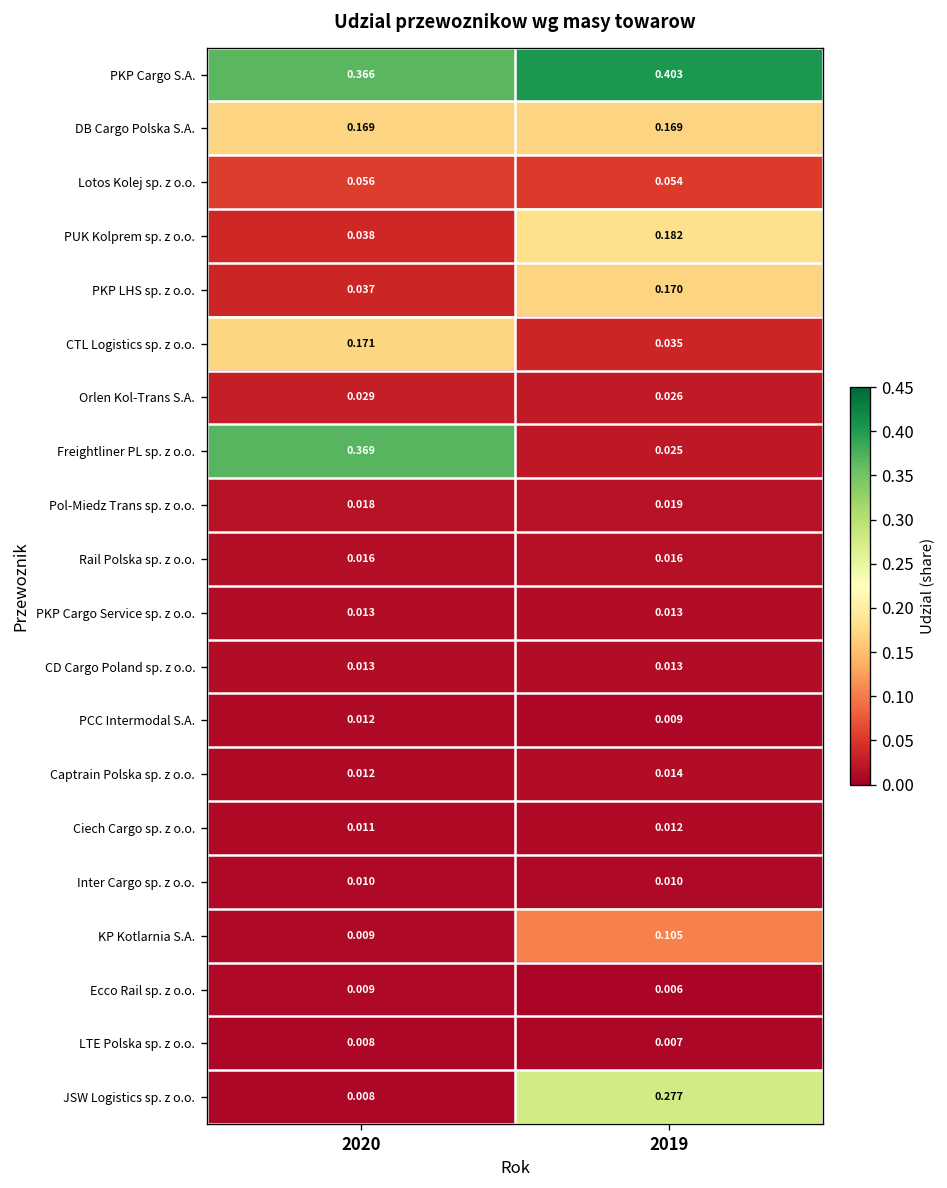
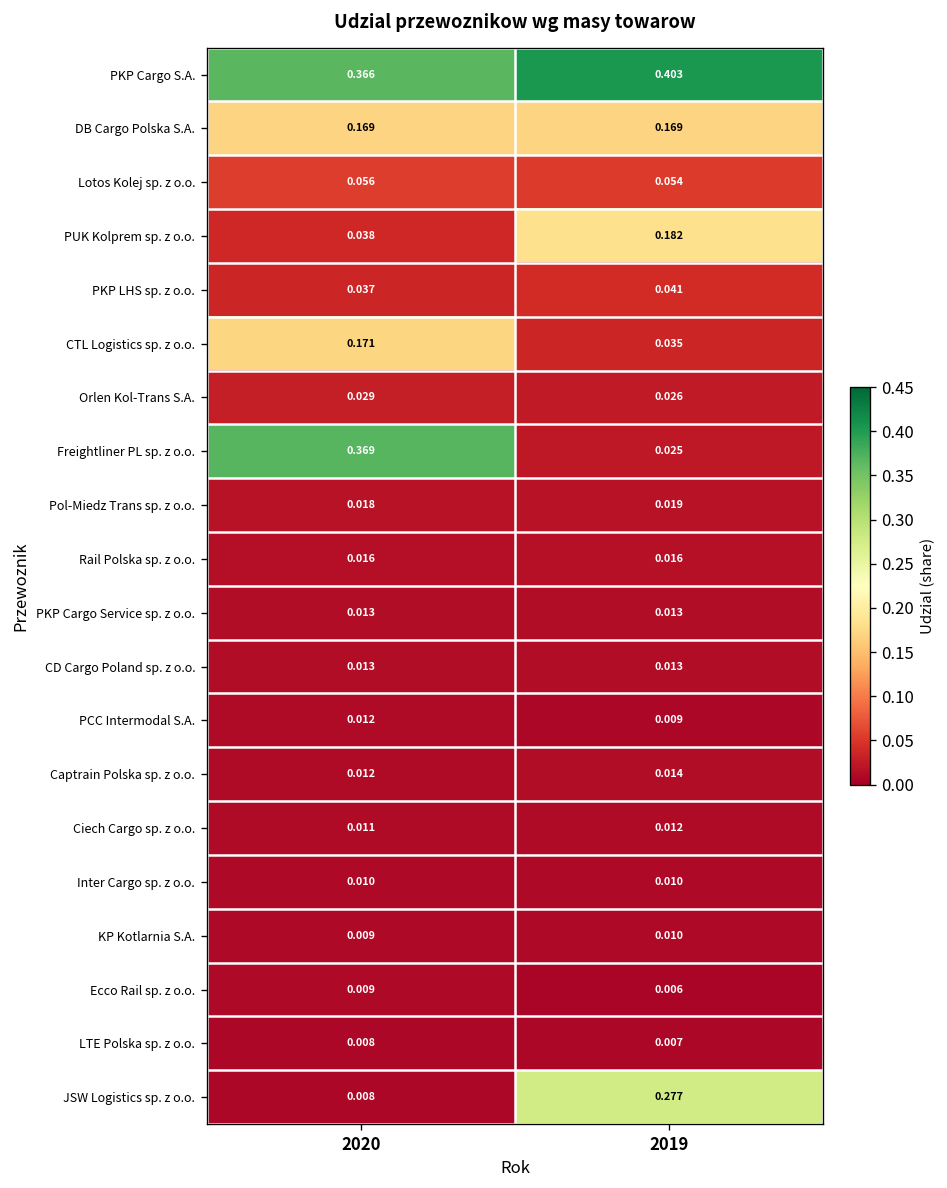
PKP LHS sp. z o.o., 2019: 0.170 -> 0.041
KP Kotlarnia S.A., 2019: 0.105 -> 0.010
